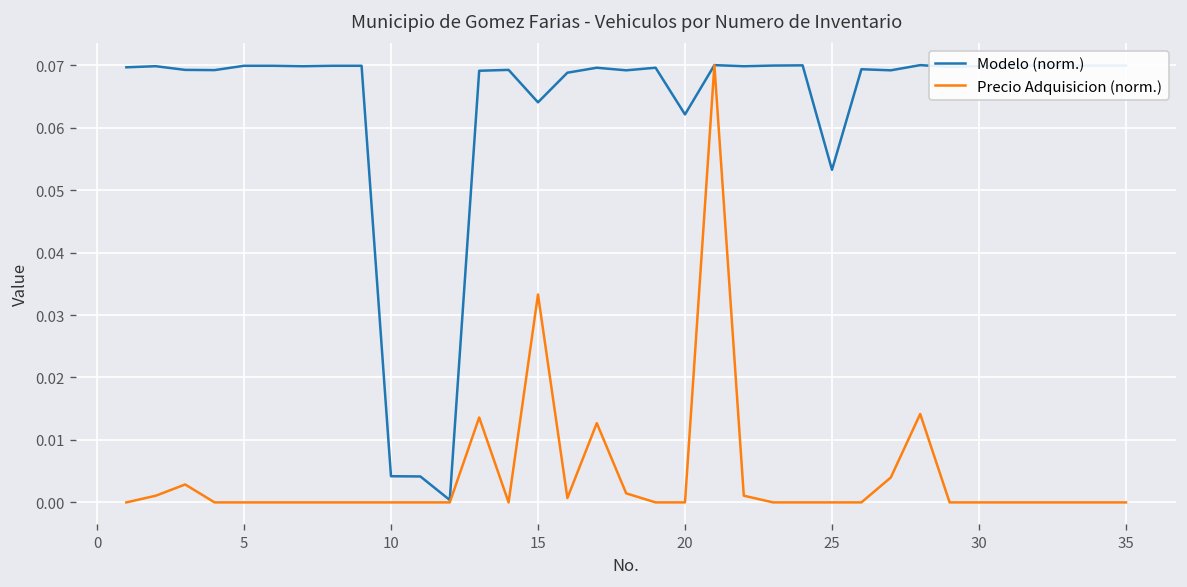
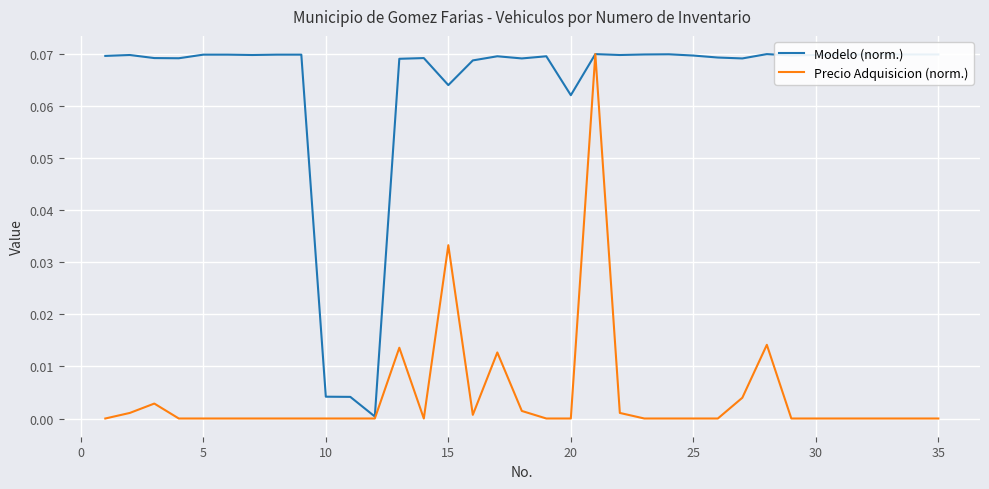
Modelo (norm.), 25: 0.053 -> 0.070
